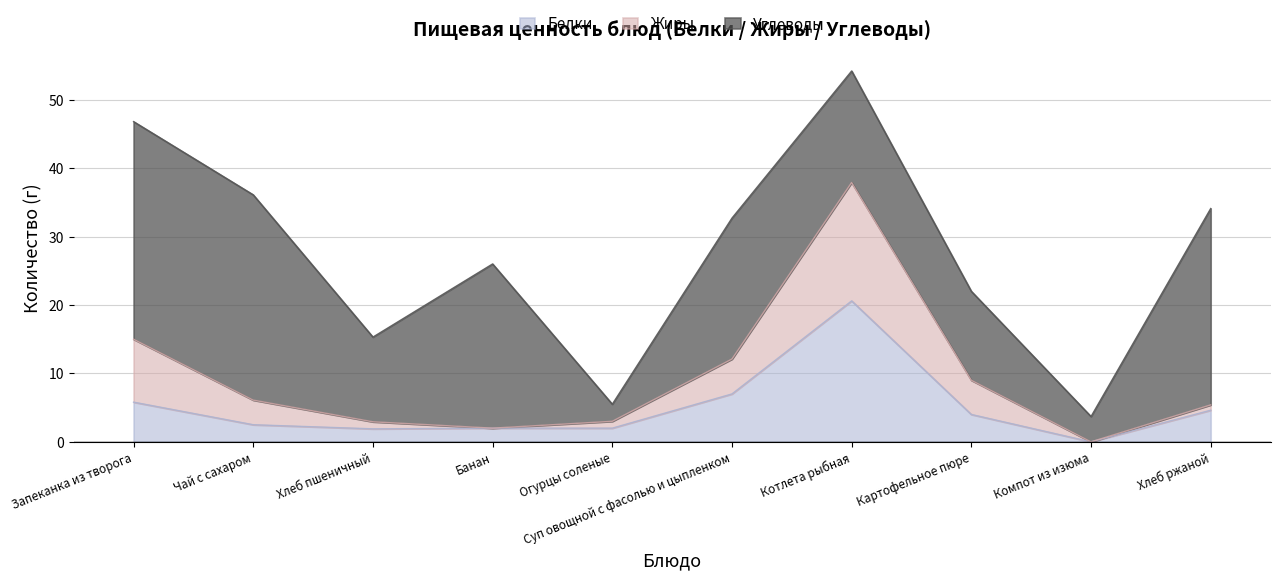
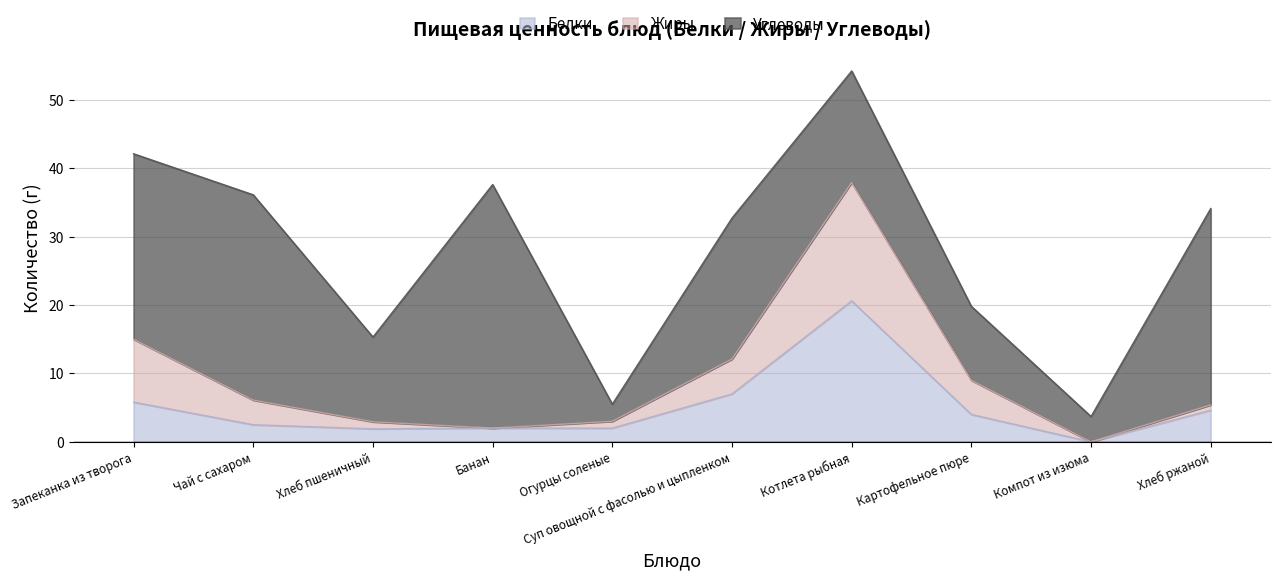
Углеводы, Запеканка из творога: 32 -> 27
Углеводы, Банан: 24 -> 36
Углеводы, Картофельное пюре: 13 -> 11
